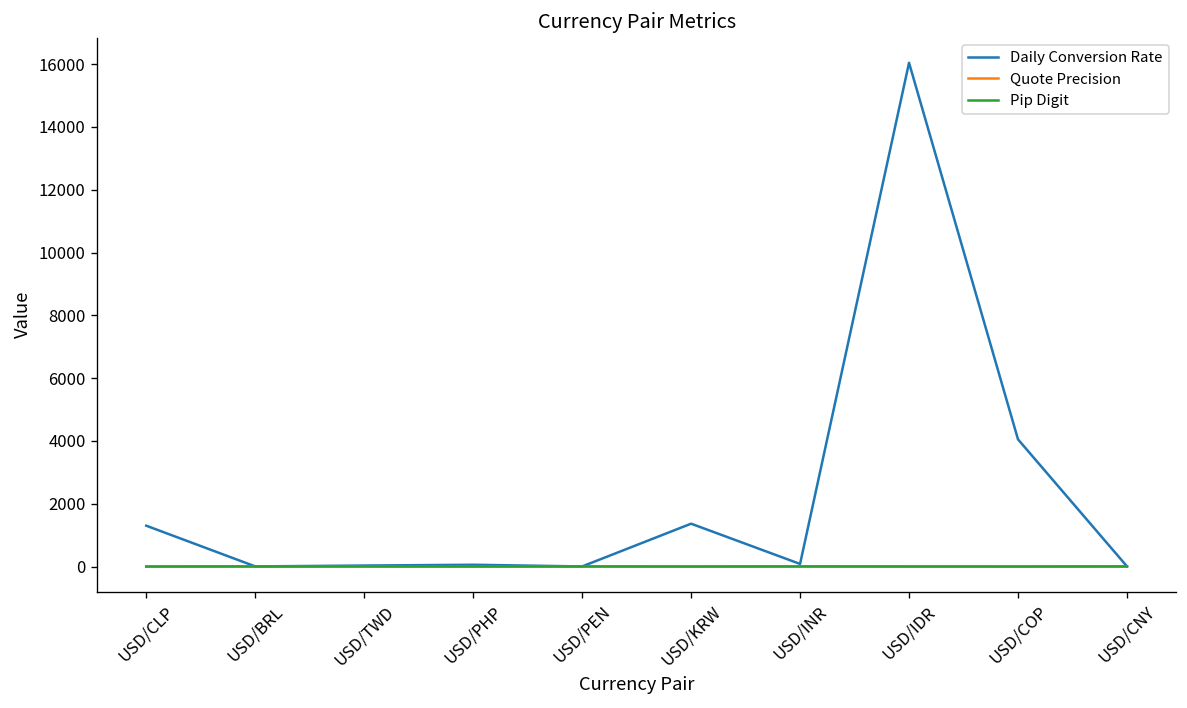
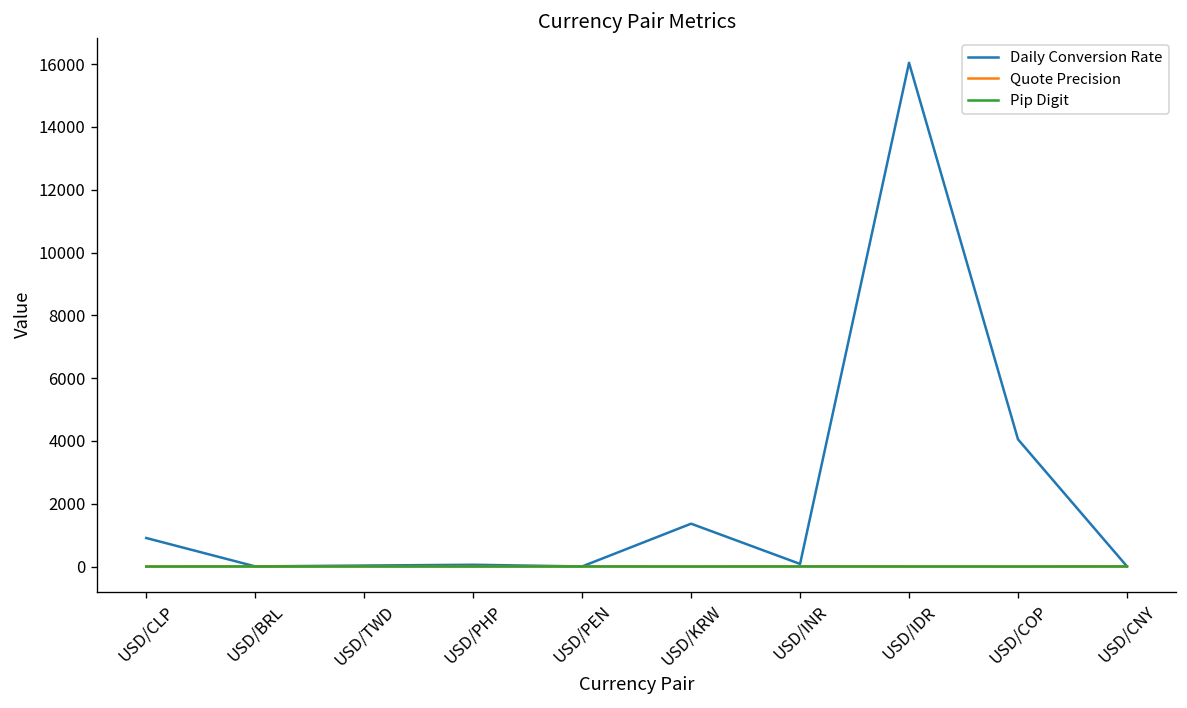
Daily Conversion Rate, USD/CLP: 1300 -> 900
